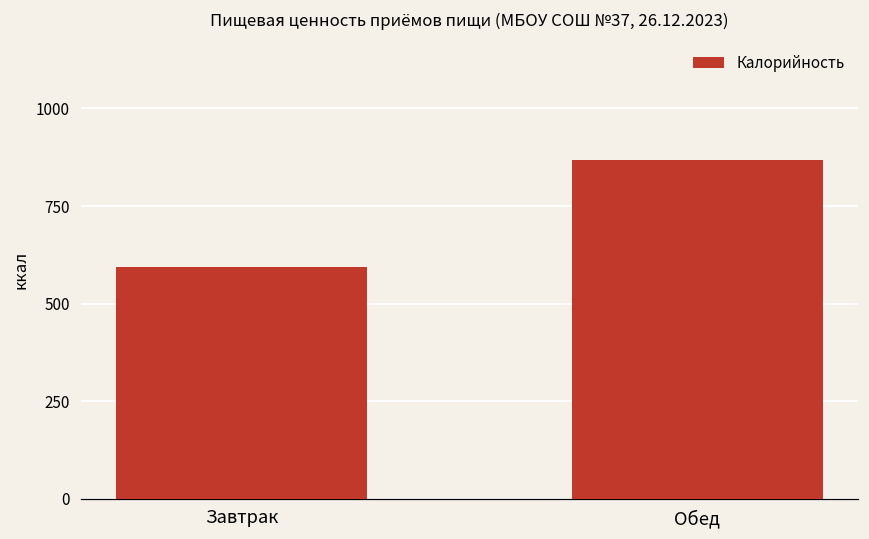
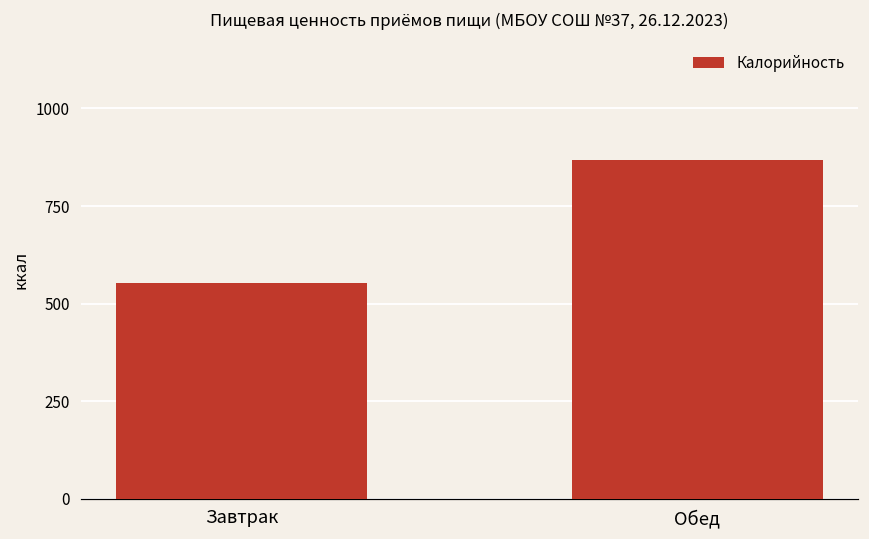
Завтрак: 590 -> 550
